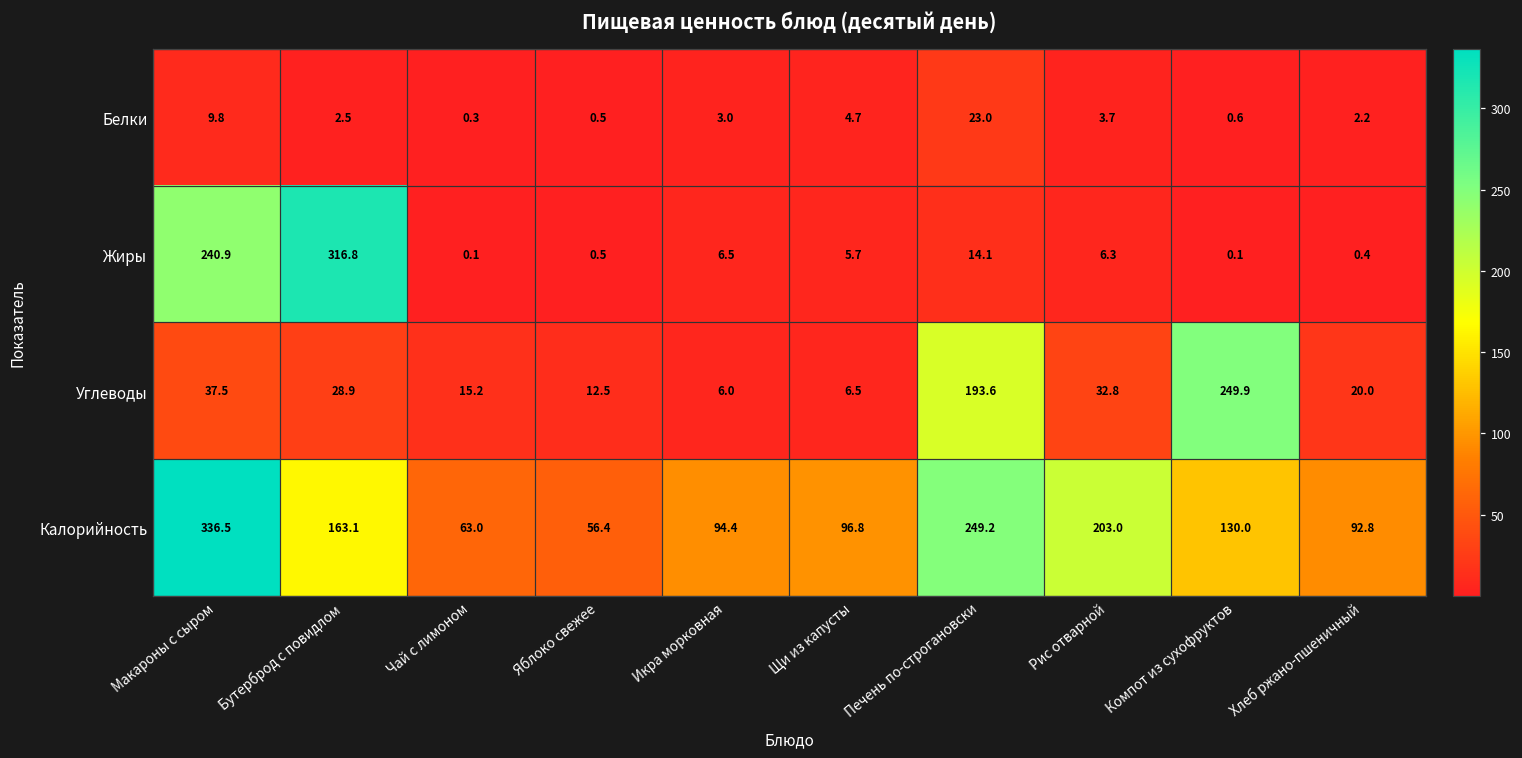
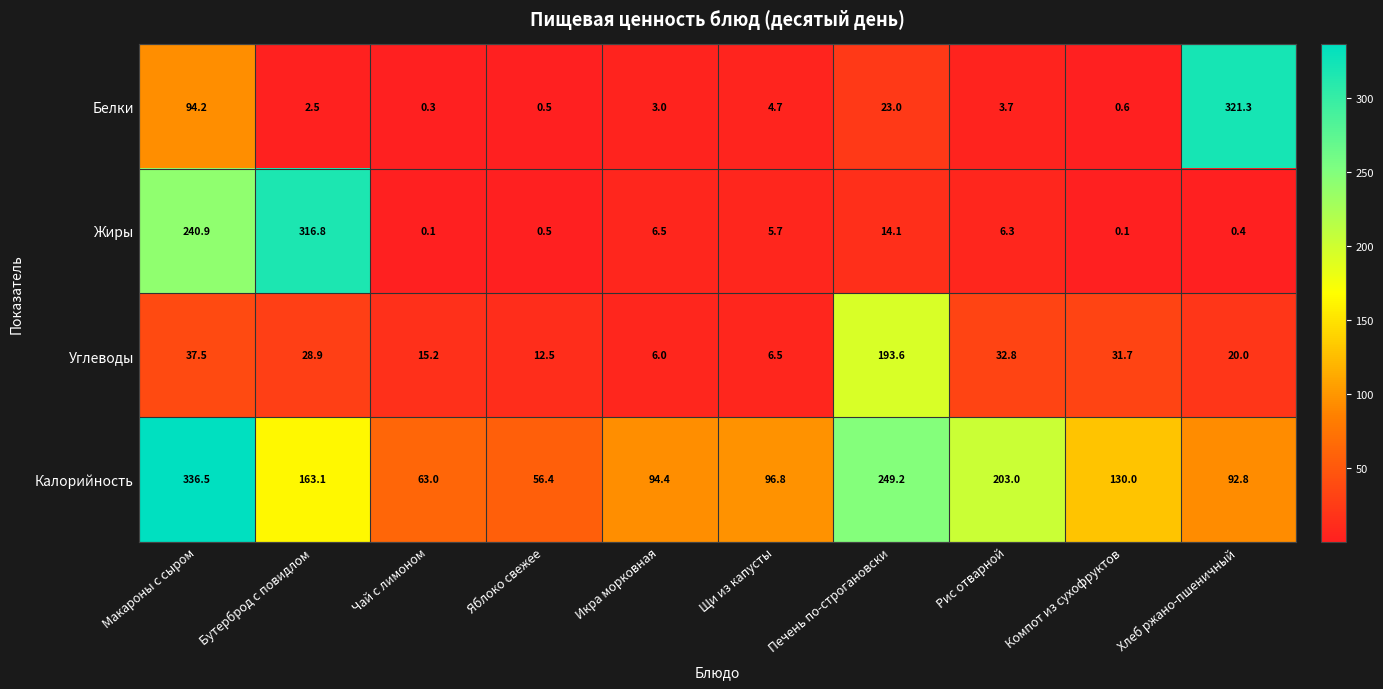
Белки, Макароны с сыром: 9.8 -> 94.2
Белки, Хлеб ржано-пшеничный: 2.2 -> 321.3
Углеводы, Компот из сухофруктов: 249.9 -> 31.7
